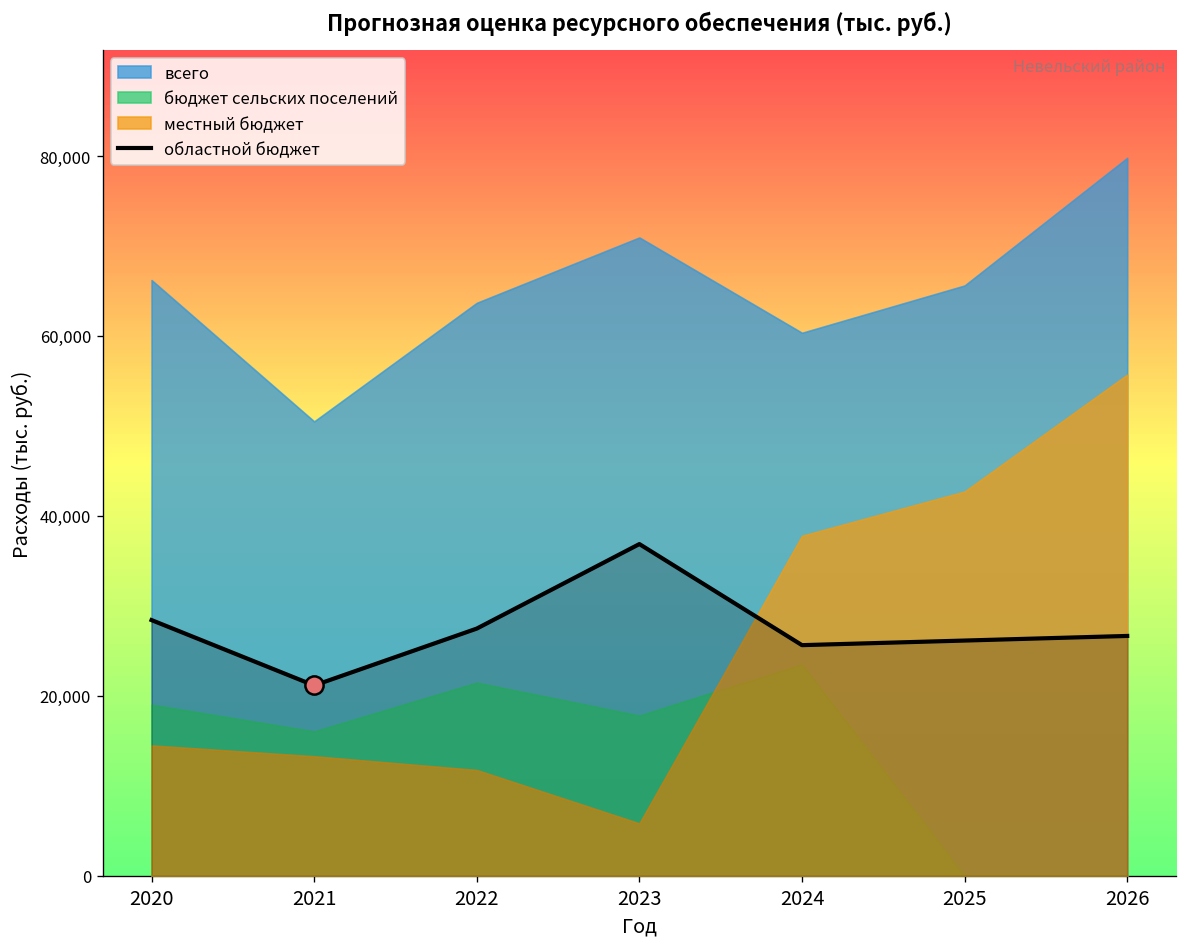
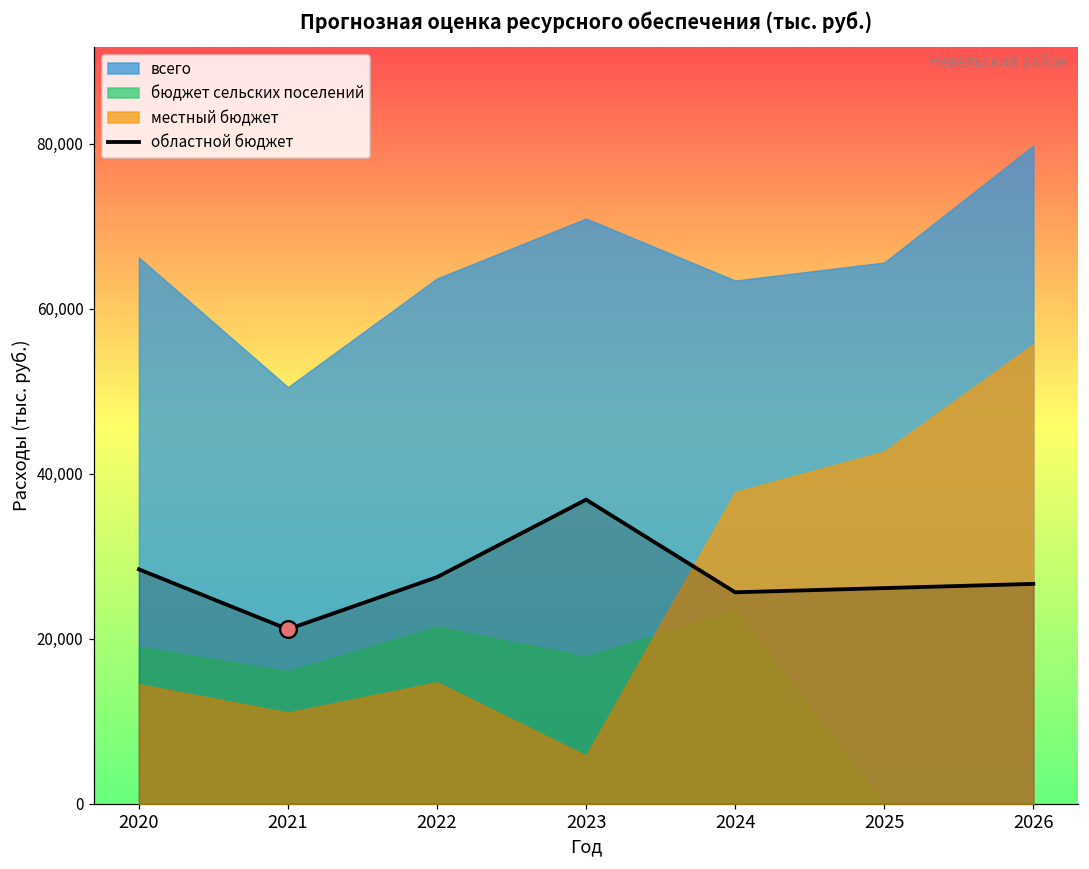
местный бюджет, 2021: 13,000 -> 11,000
местный бюджет, 2022: 12,000 -> 15,000
всего, 2024: 60,000 -> 63,000
